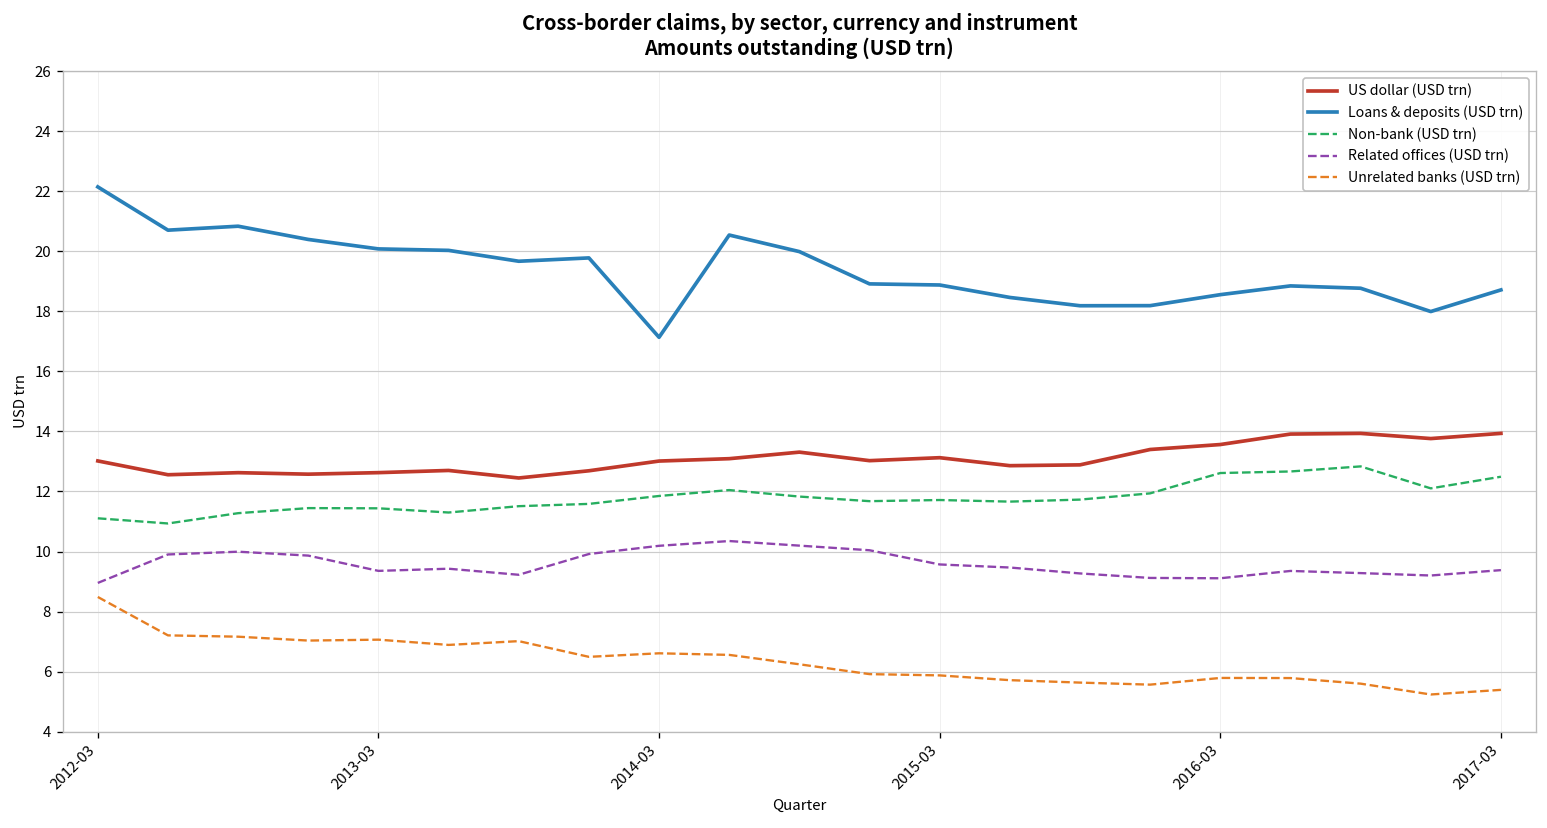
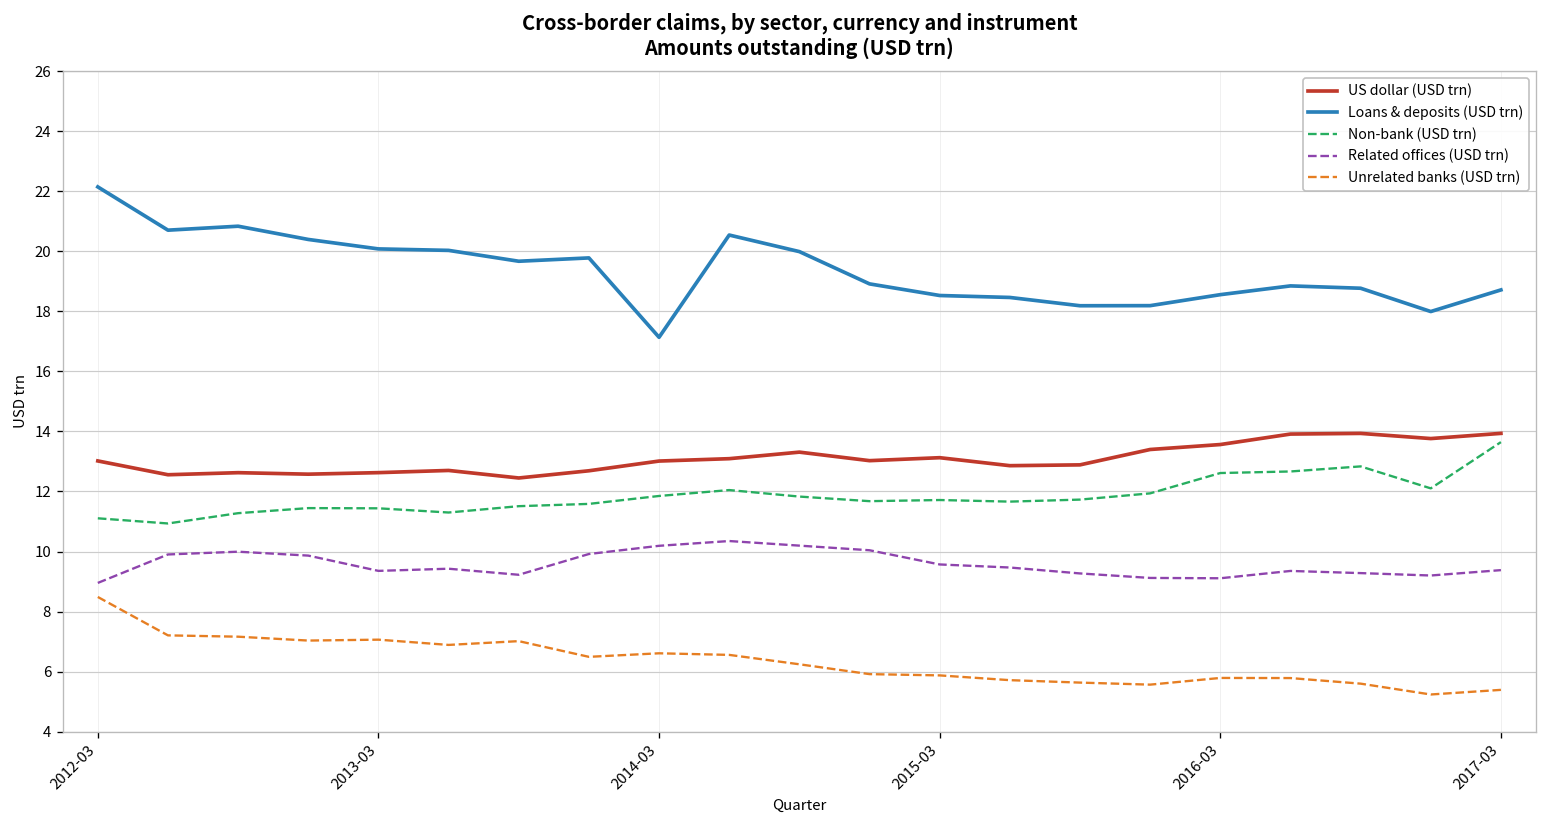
Loans & deposits (USD trn), 2015-03: 18.9 -> 18.5
Non-bank (USD trn), 2017-03: 12.5 -> 13.6
